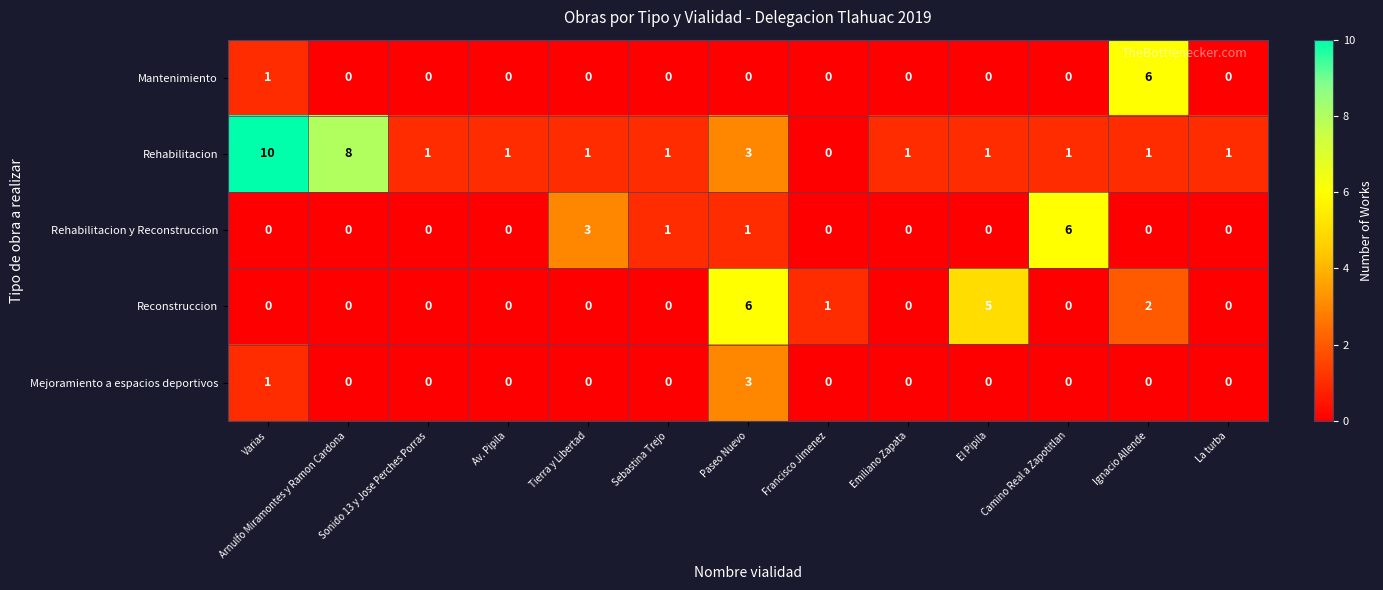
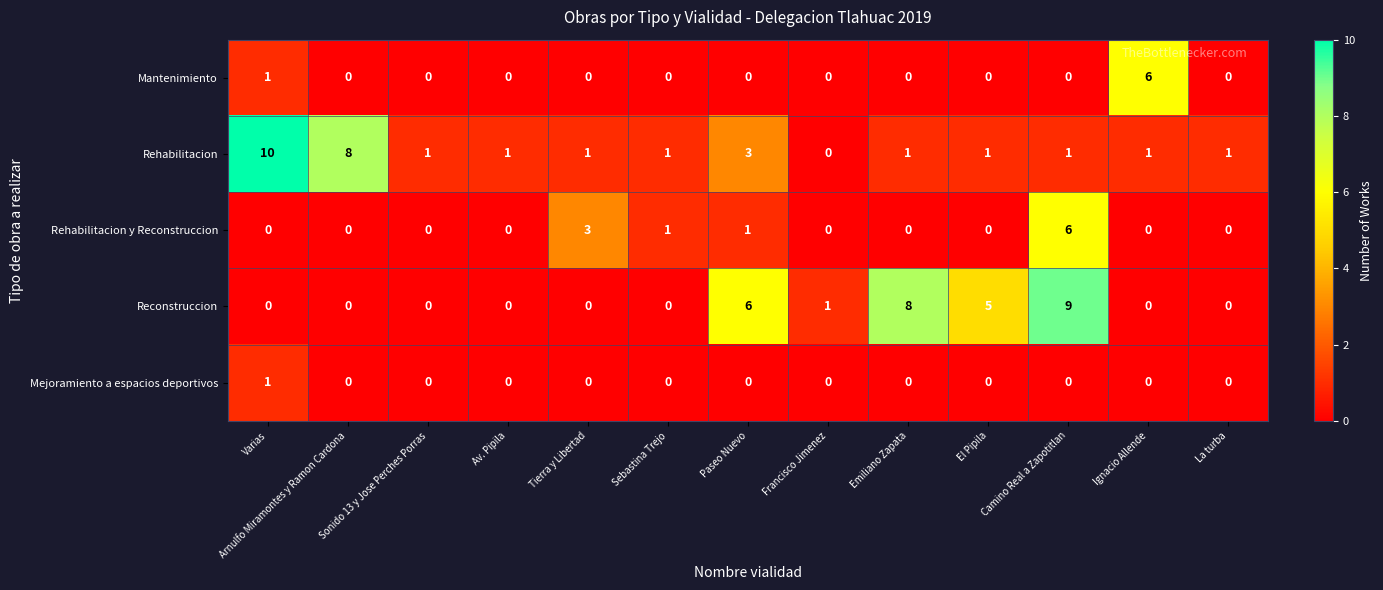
Reconstruccion, Emiliano Zapata: 0 -> 8
Reconstruccion, Camino Real a Zapotitlan: 0 -> 9
Reconstruccion, Ignacio Allende: 2 -> 0
Mejoramiento a espacios deportivos, Paseo Nuevo: 3 -> 0
